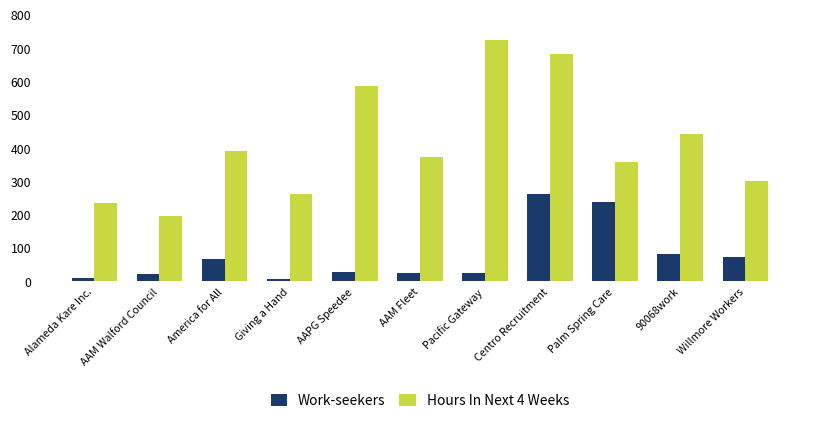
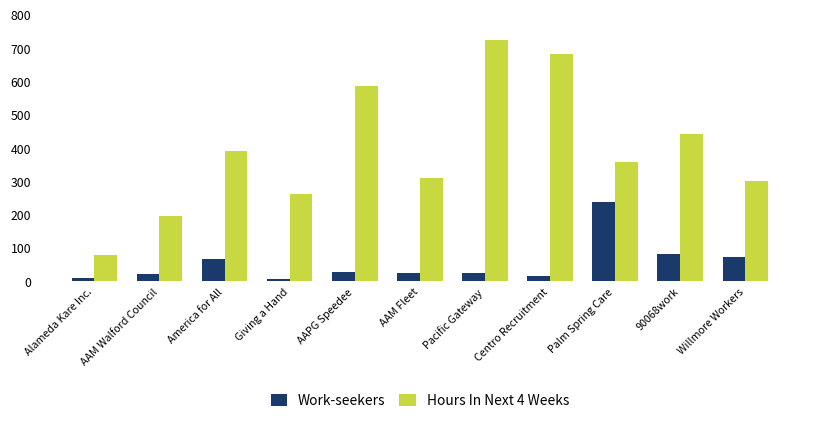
Hours In Next 4 Weeks, Alameda Kare Inc.: 240 -> 80
Hours In Next 4 Weeks, AAM Fleet: 370 -> 310
Work-seekers, Centro Recruitment: 260 -> 20
